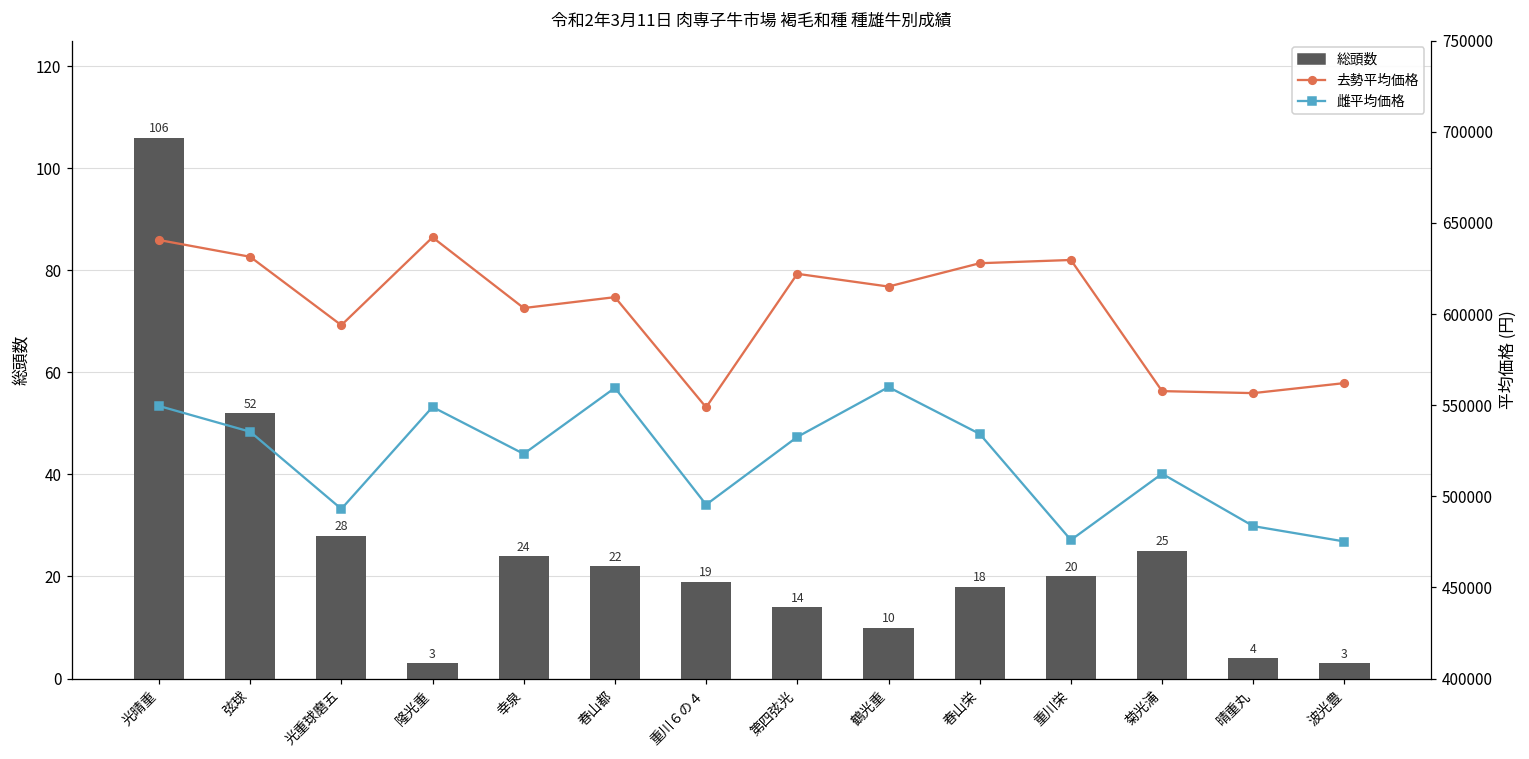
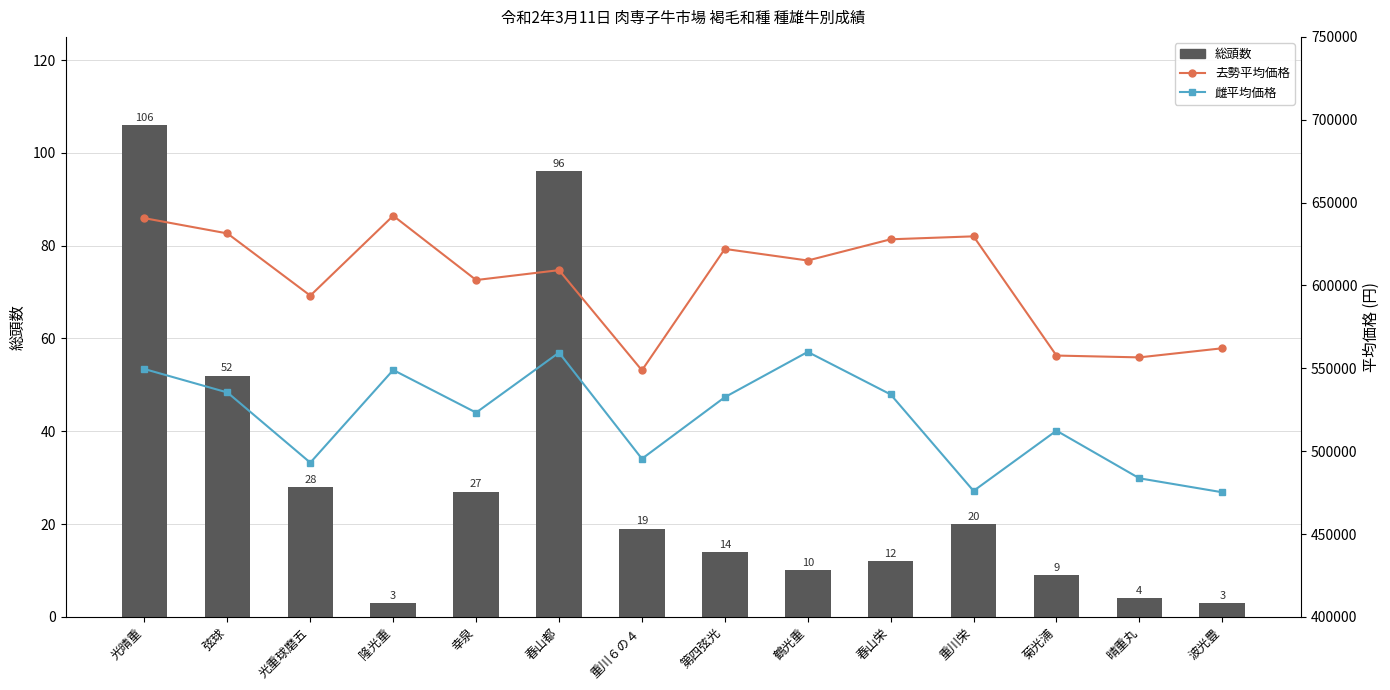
総頭数, 幸泉: 24 -> 27
総頭数, 春山都: 22 -> 96
総頭数, 春山栄: 18 -> 12
総頭数, 菊光浦: 25 -> 9
